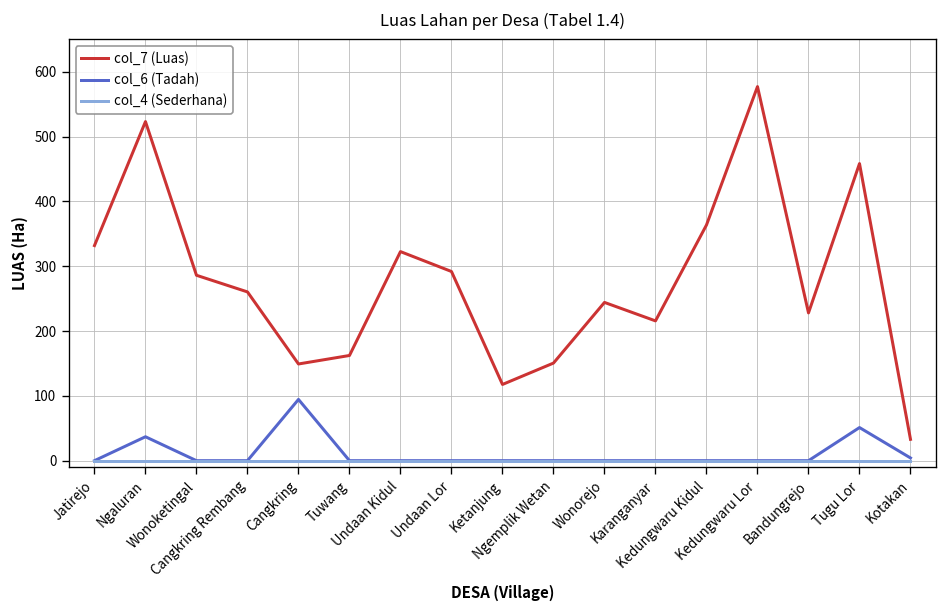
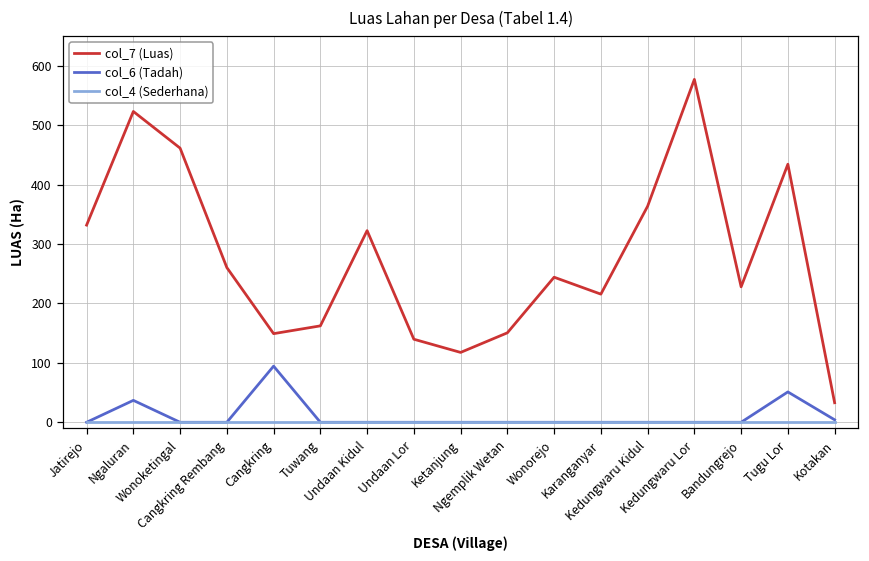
col_7 (Luas), Wonoketingal: 290 -> 460
col_7 (Luas), Undaan Lor: 290 -> 140
col_7 (Luas), Tugu Lor: 460 -> 430
